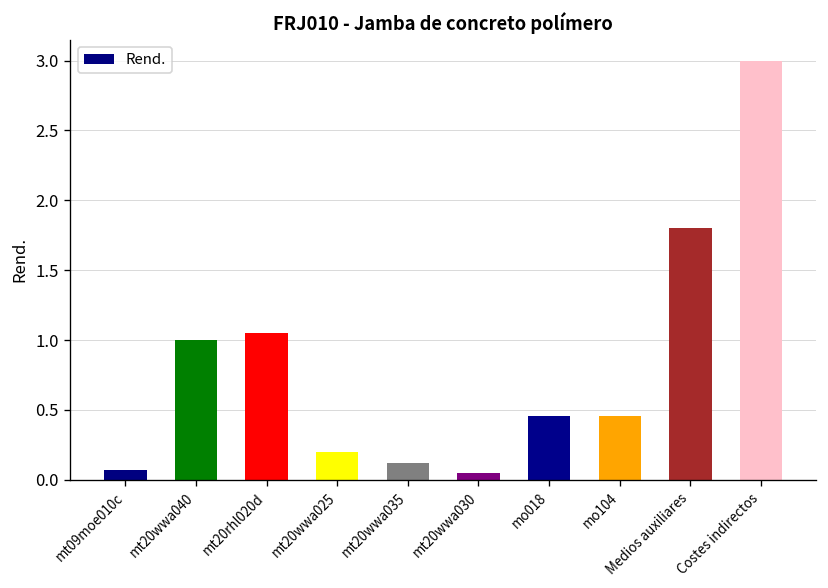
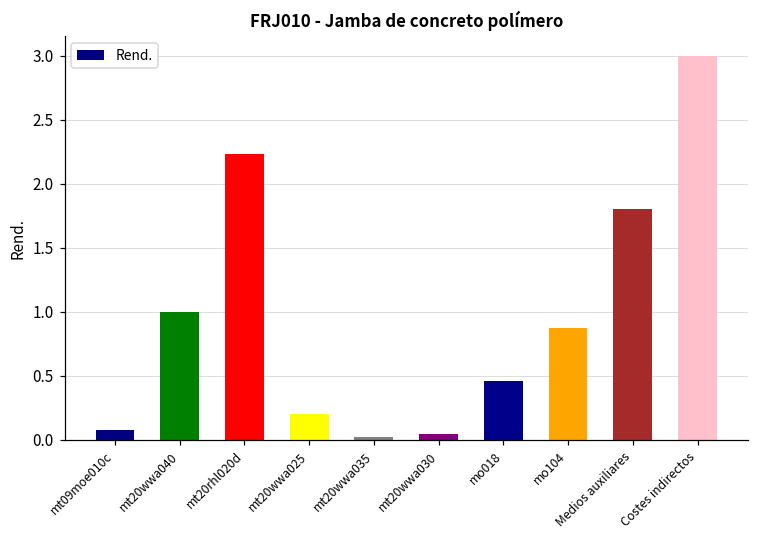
mt20rhl020d: 1.05 -> 2.23
mt20wwa035: 0.12 -> 0.02
mo104: 0.46 -> 0.87
